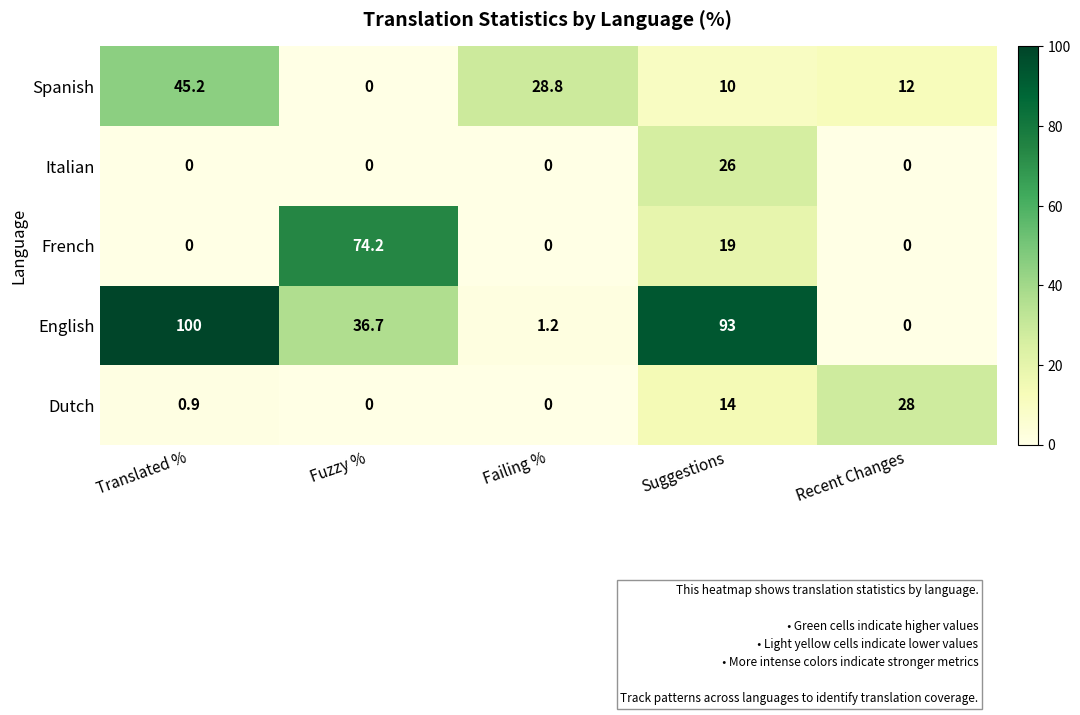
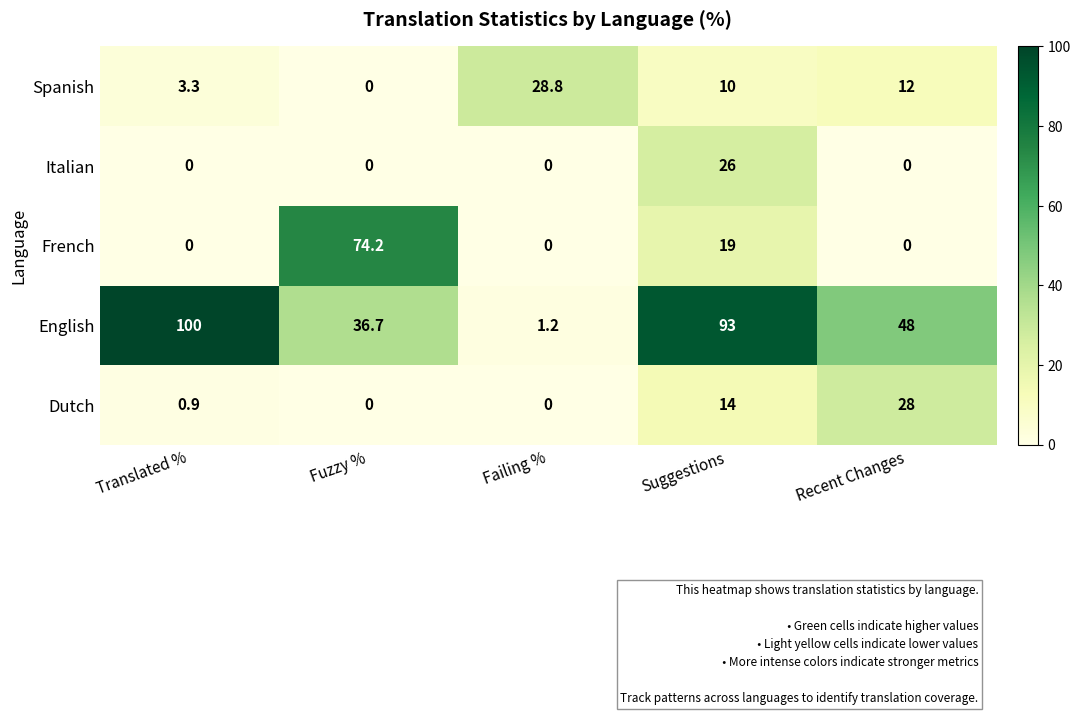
Spanish, Translated %: 45.2 -> 3.3
English, Recent Changes: 0 -> 48
